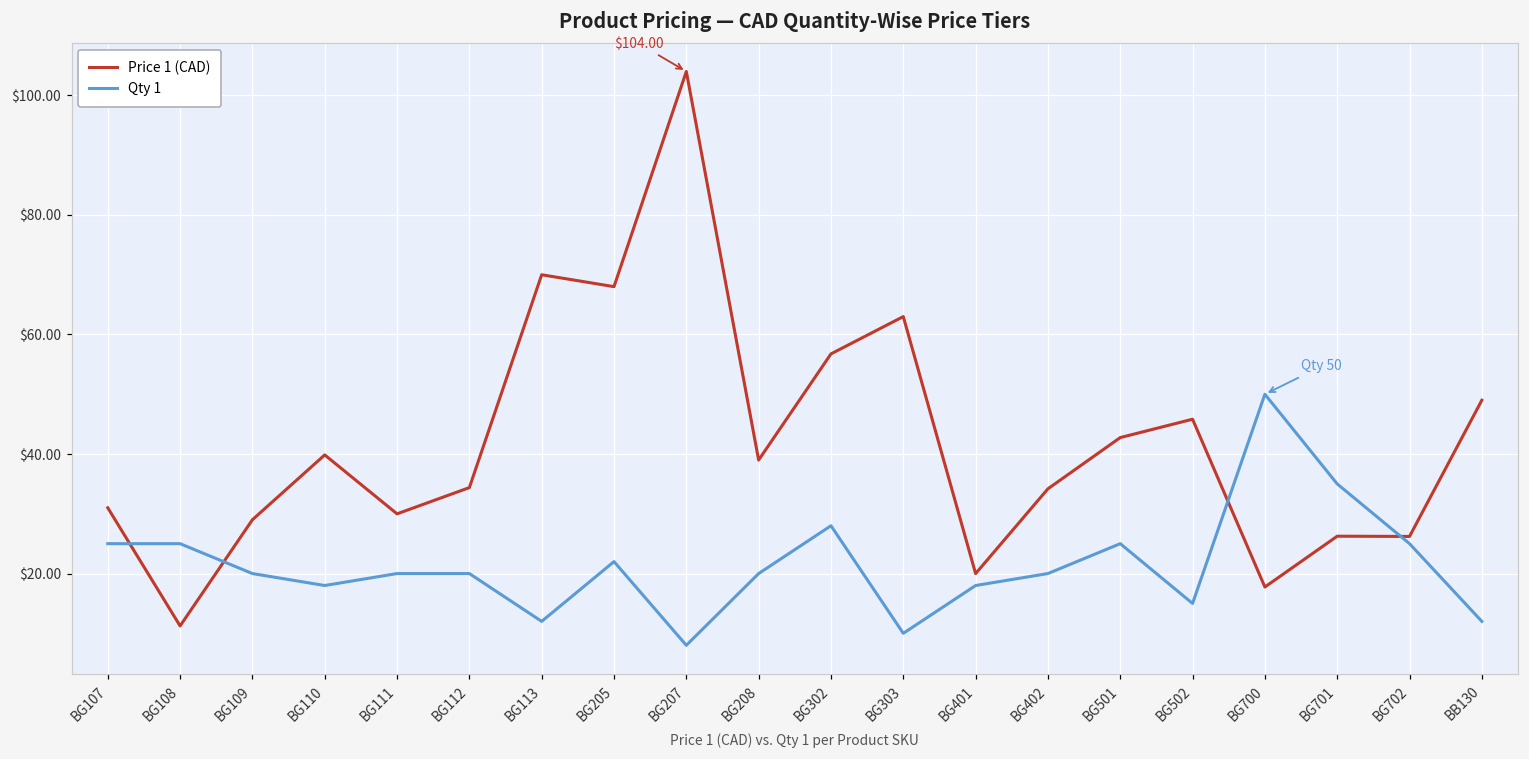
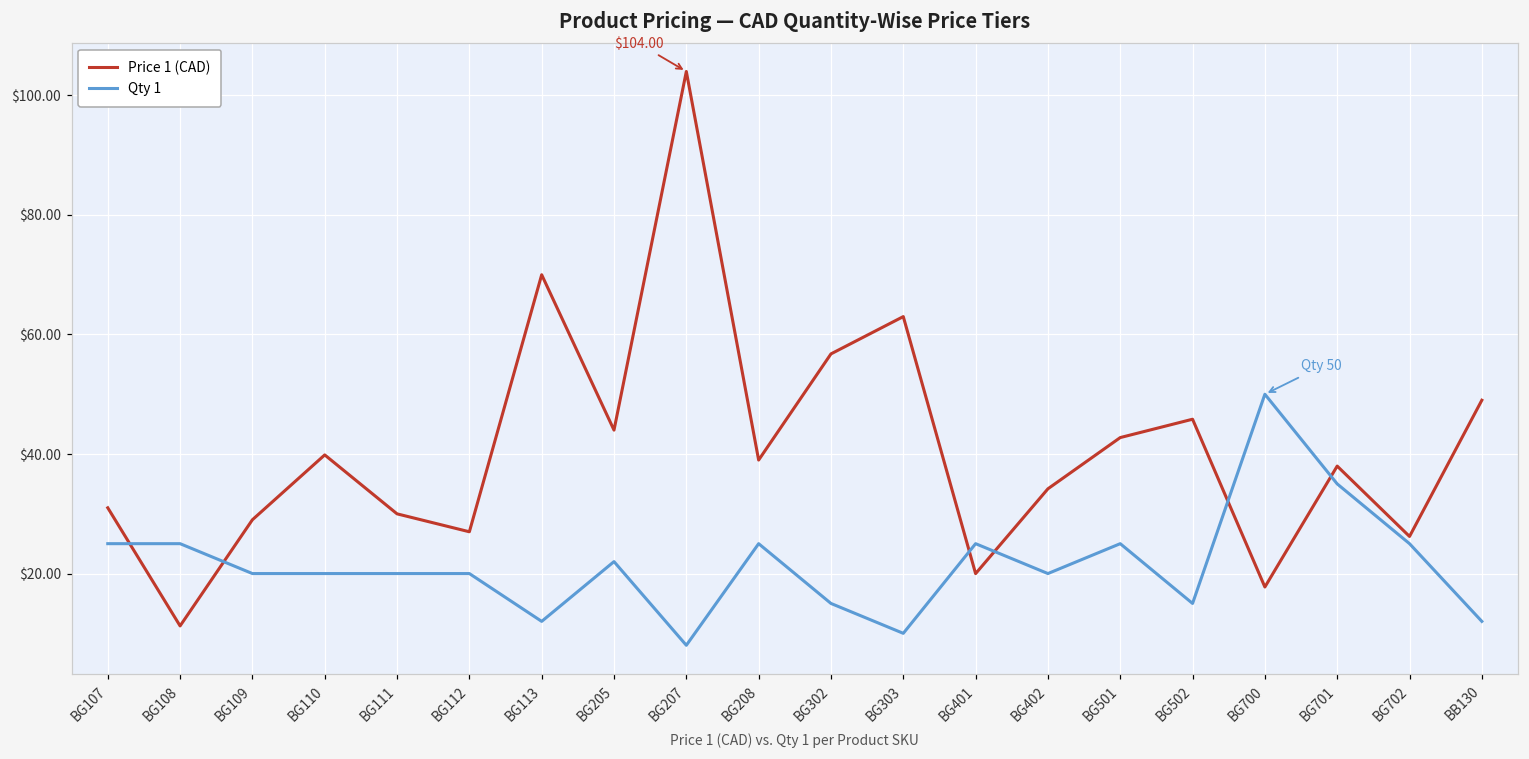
Qty 1, BG110: $18 -> $20
Price 1 (CAD), BG112: $34 -> $27
Price 1 (CAD), BG205: $68 -> $44
Qty 1, BG208: $20 -> $25
Qty 1, BG302: $28 -> $15
Qty 1, BG401: $18 -> $25
Price 1 (CAD), BG701: $26 -> $38
